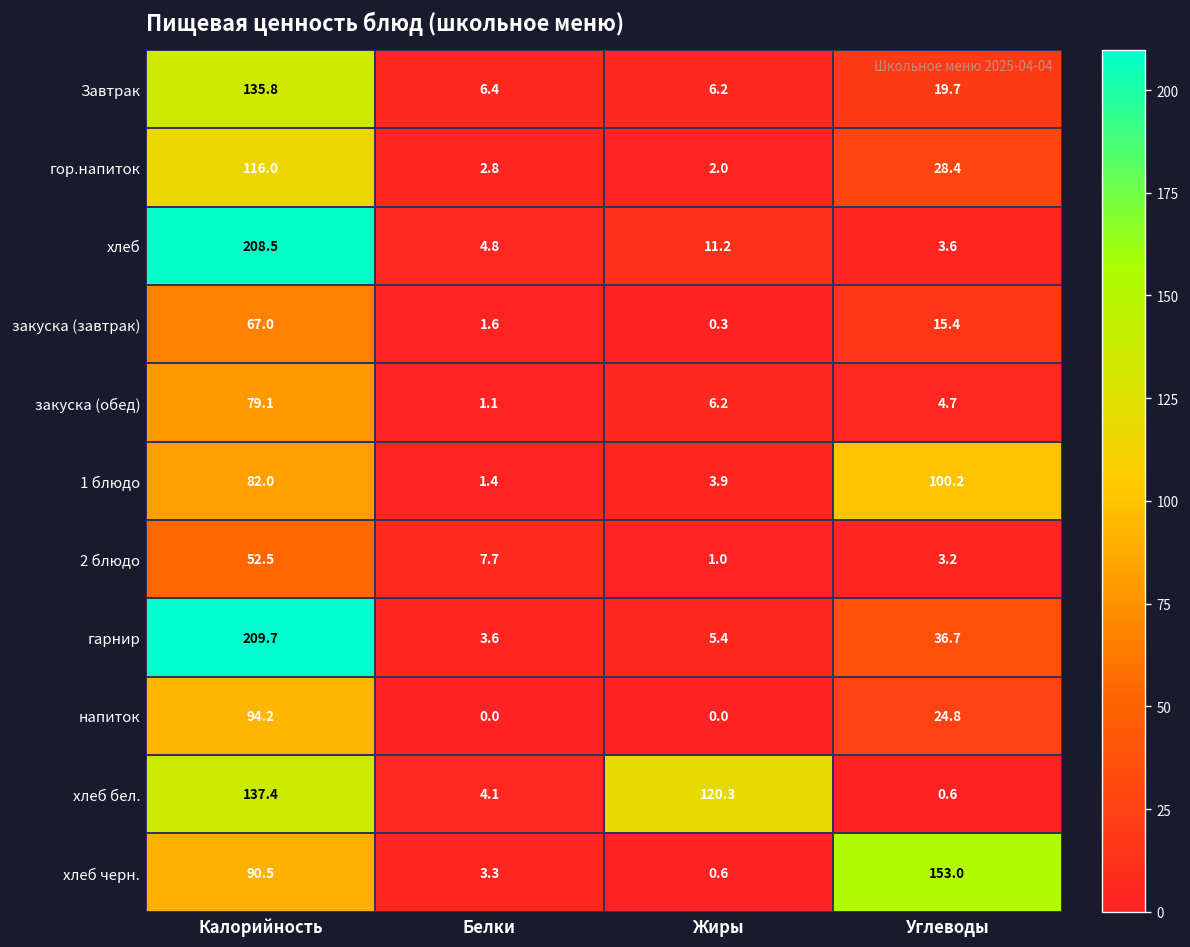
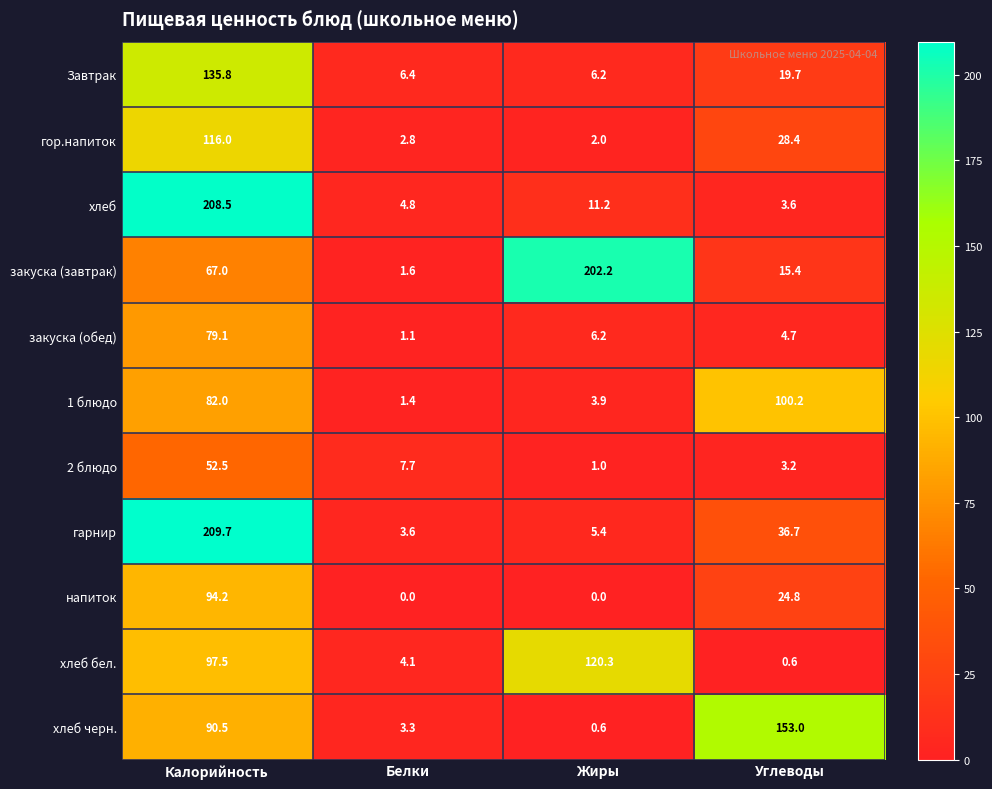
закуска (завтрак), Жиры: 0.3 -> 202.2
хлеб бел., Калорийность: 137.4 -> 97.5
